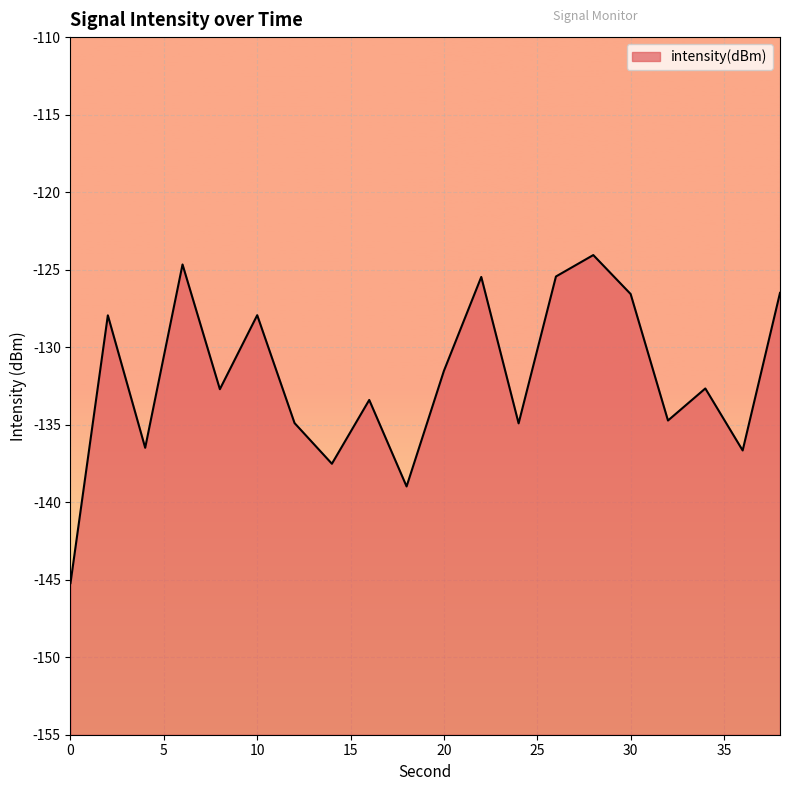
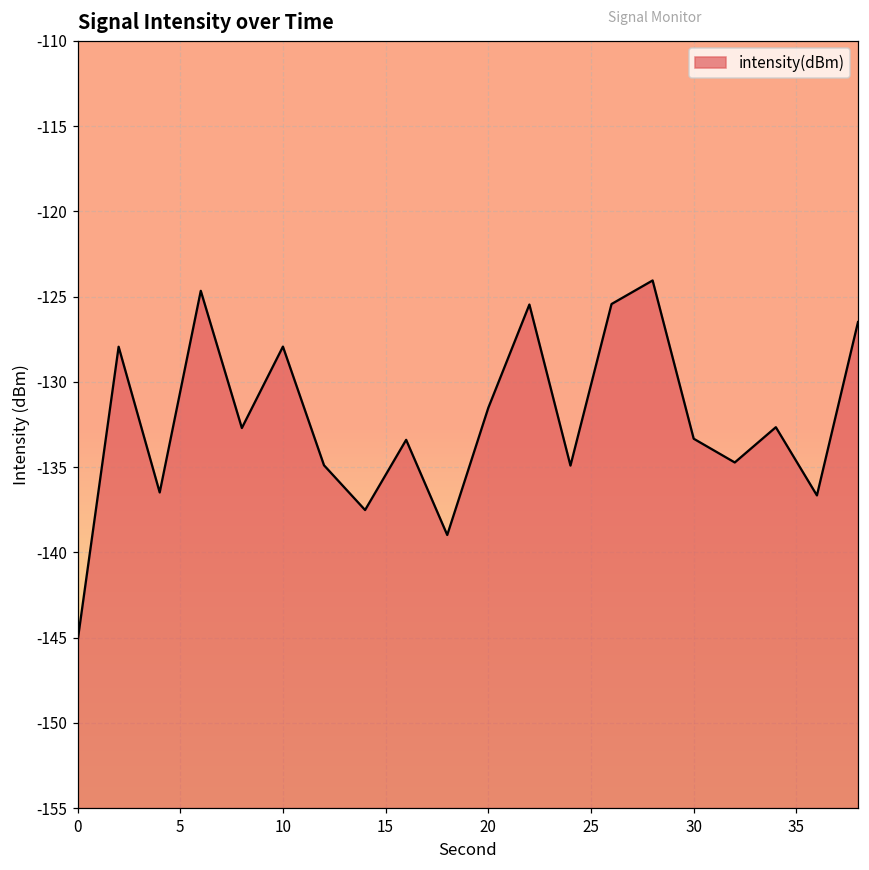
30: -126.6 -> -133.3
